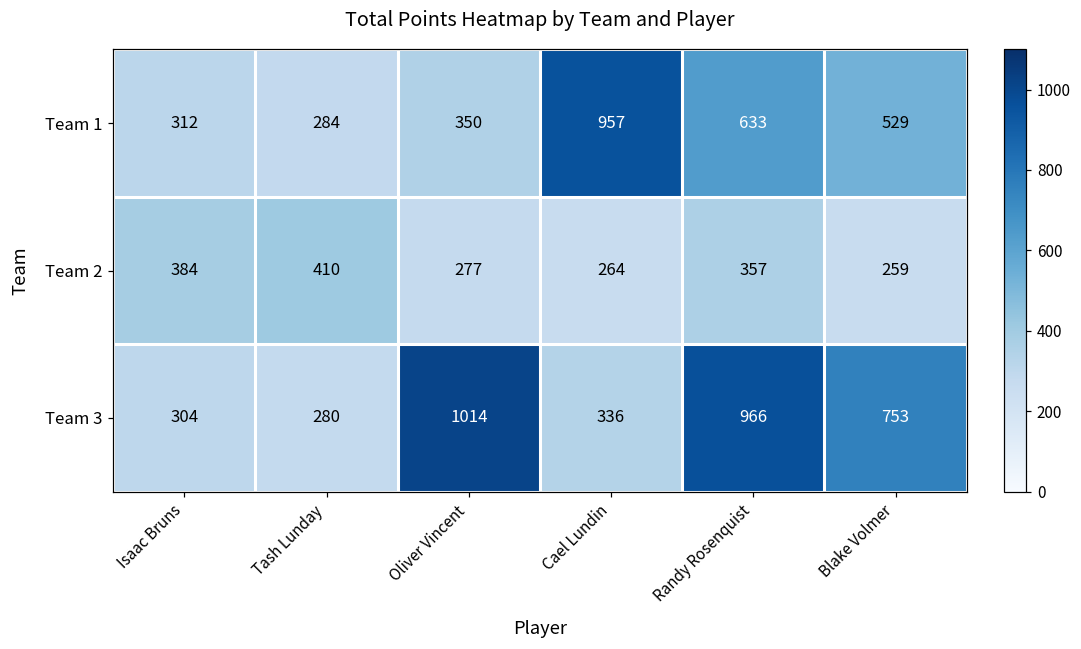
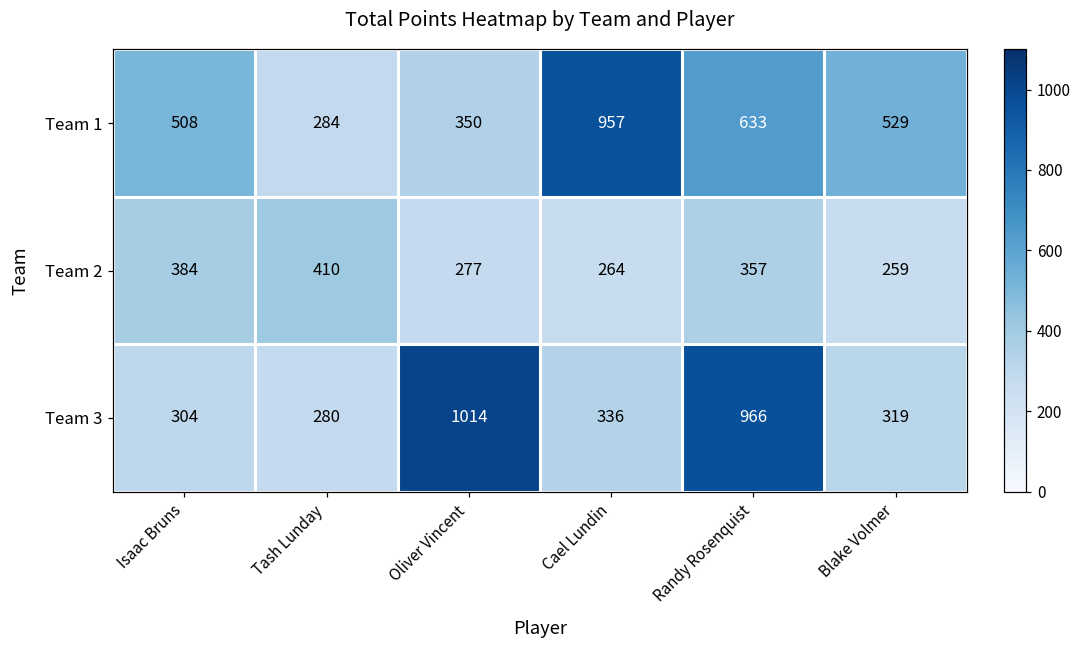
Team 1, Isaac Bruns: 312 -> 508
Team 3, Blake Volmer: 753 -> 319
